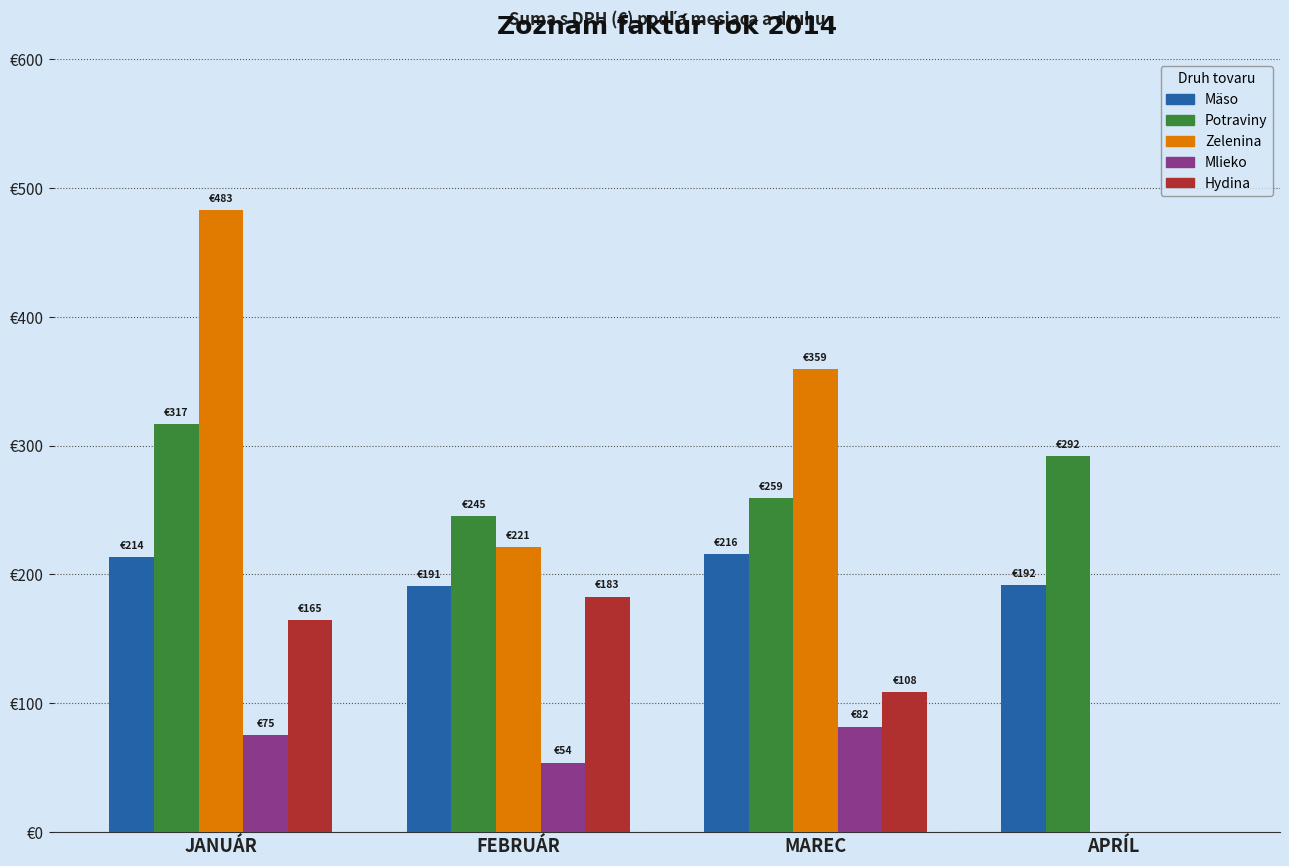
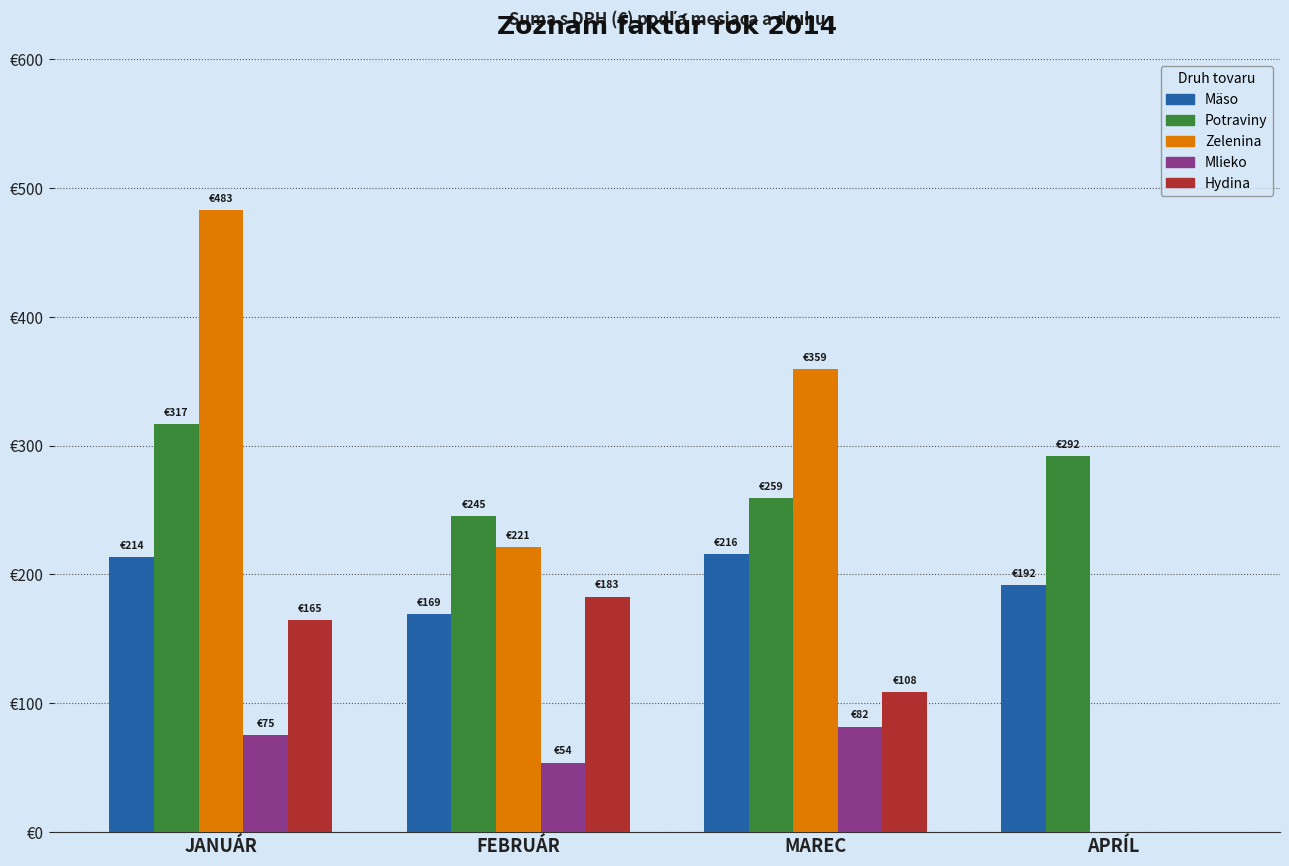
Mäso, FEBRUÁR: €191 -> €169
